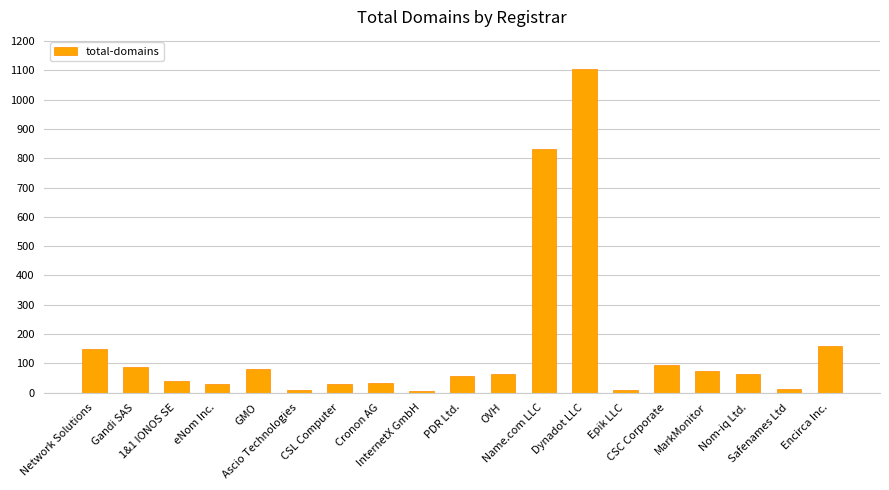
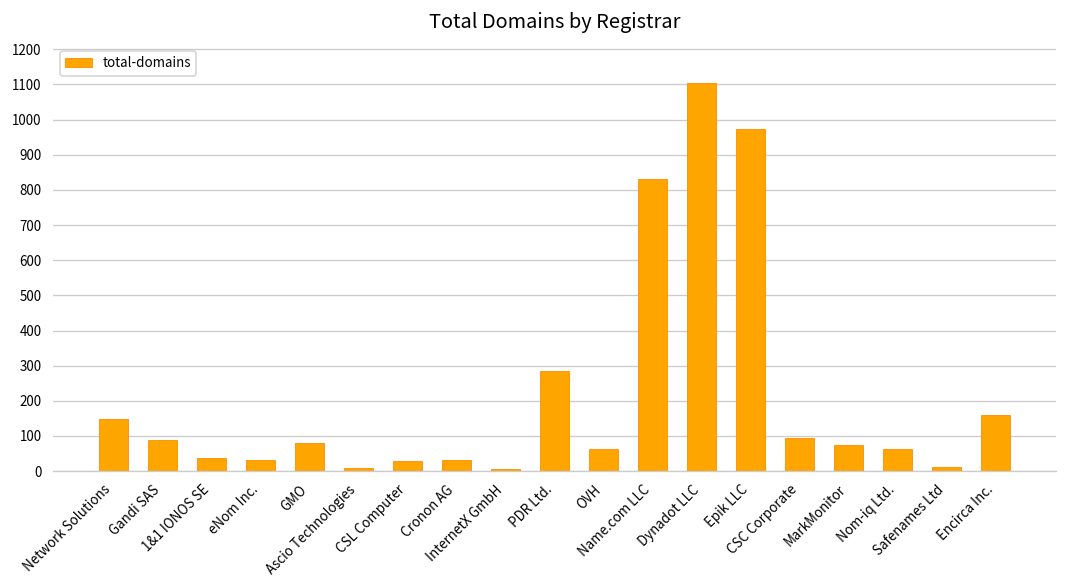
PDR Ltd.: 60 -> 290
Epik LLC: 10 -> 970
